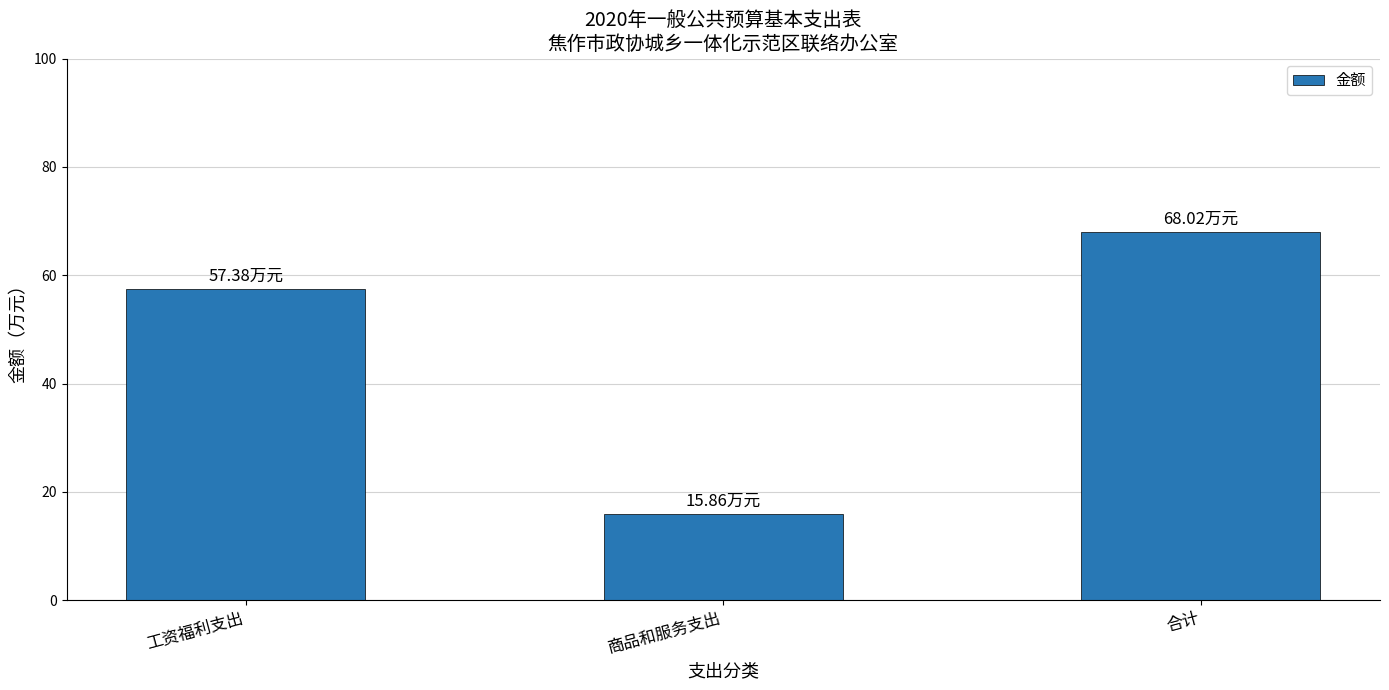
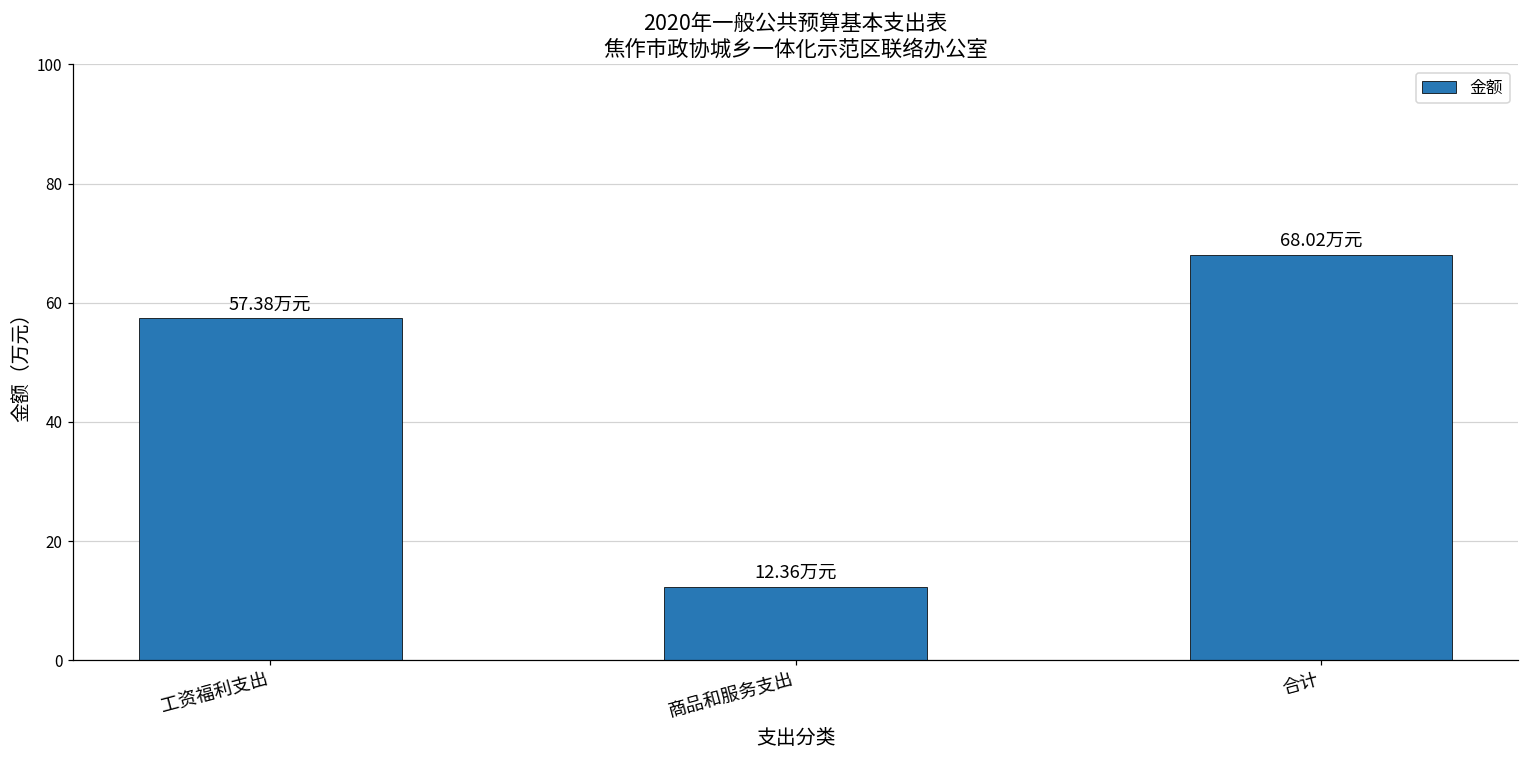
商品和服务支出: 15.86 -> 12.36
